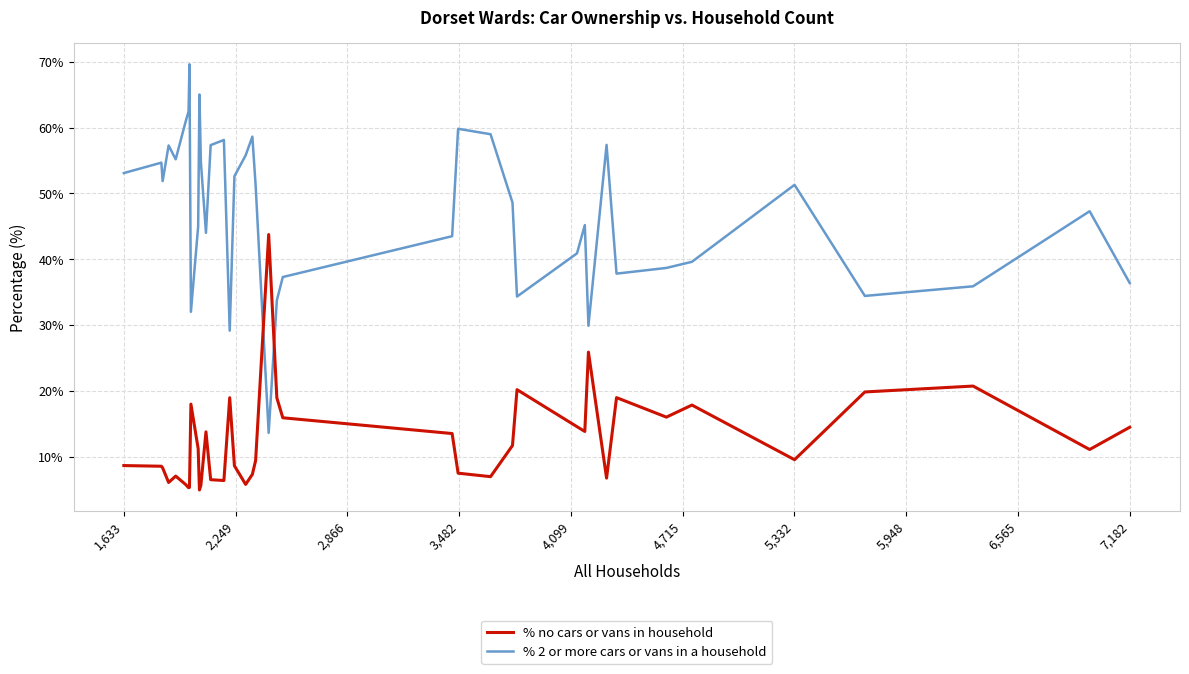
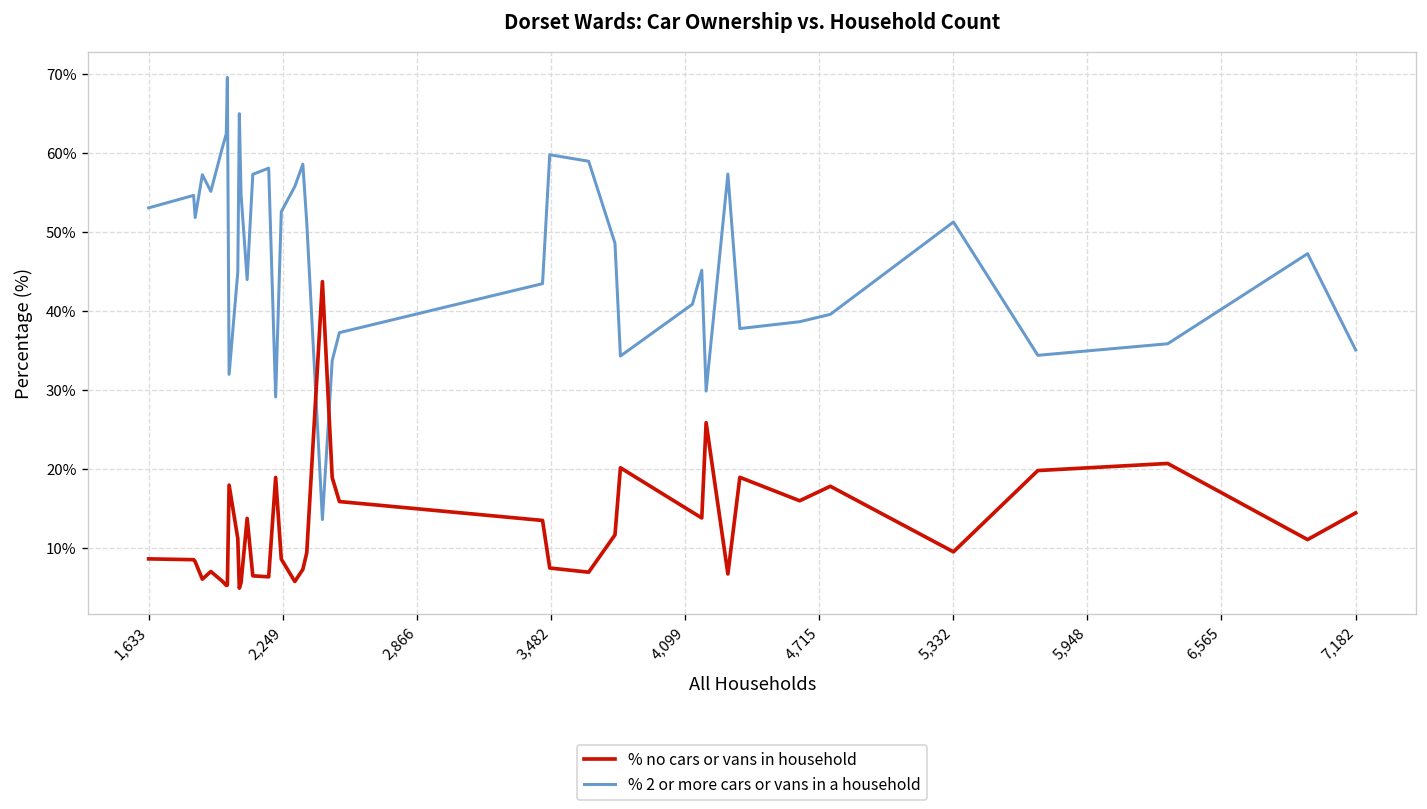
% 2 or more cars or vans in a household, 7,182: 36% -> 35%
